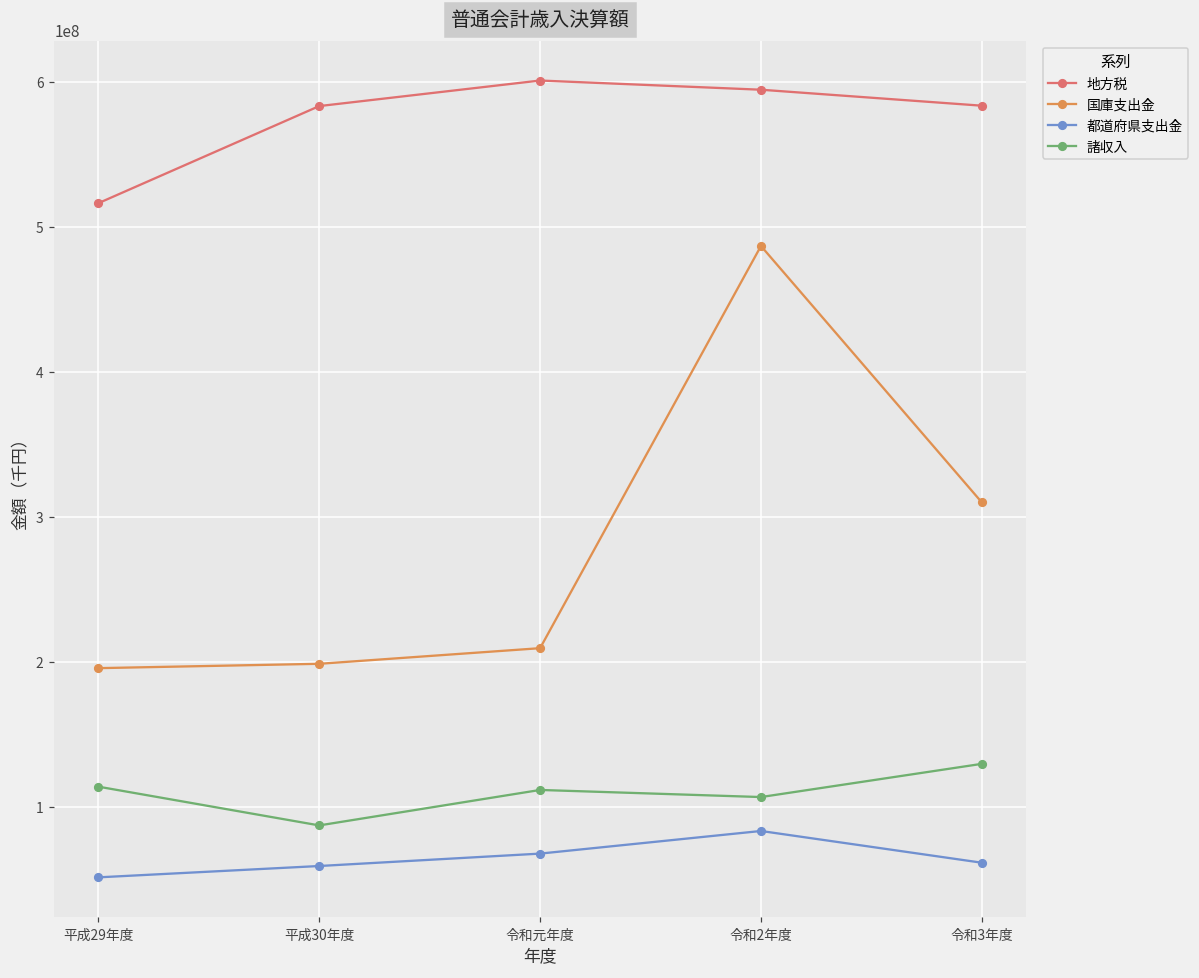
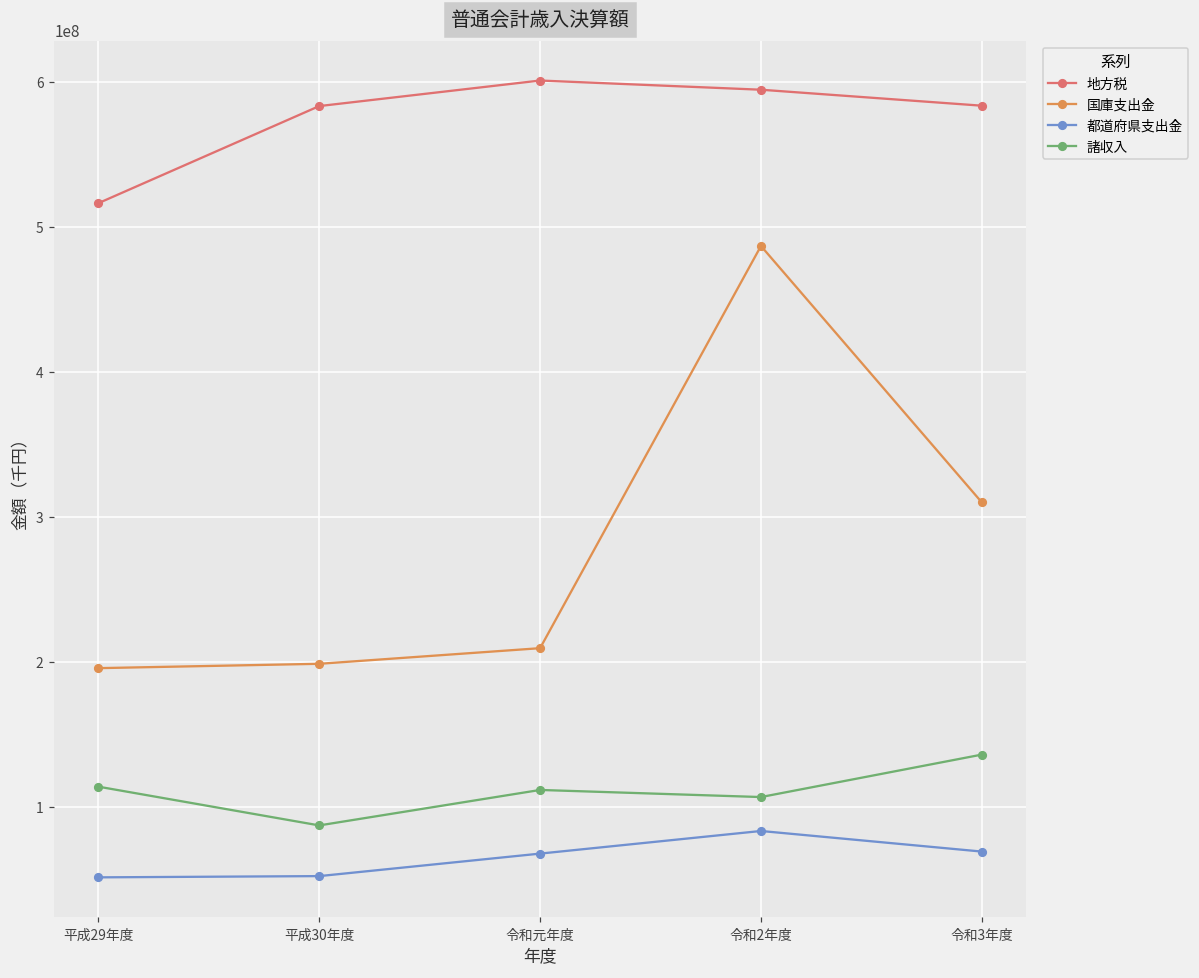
都道府県支出金, 平成30年度: 59000000 -> 52000000
都道府県支出金, 令和3年度: 61000000 -> 69000000
諸収入, 令和3年度: 130000000 -> 136000000
